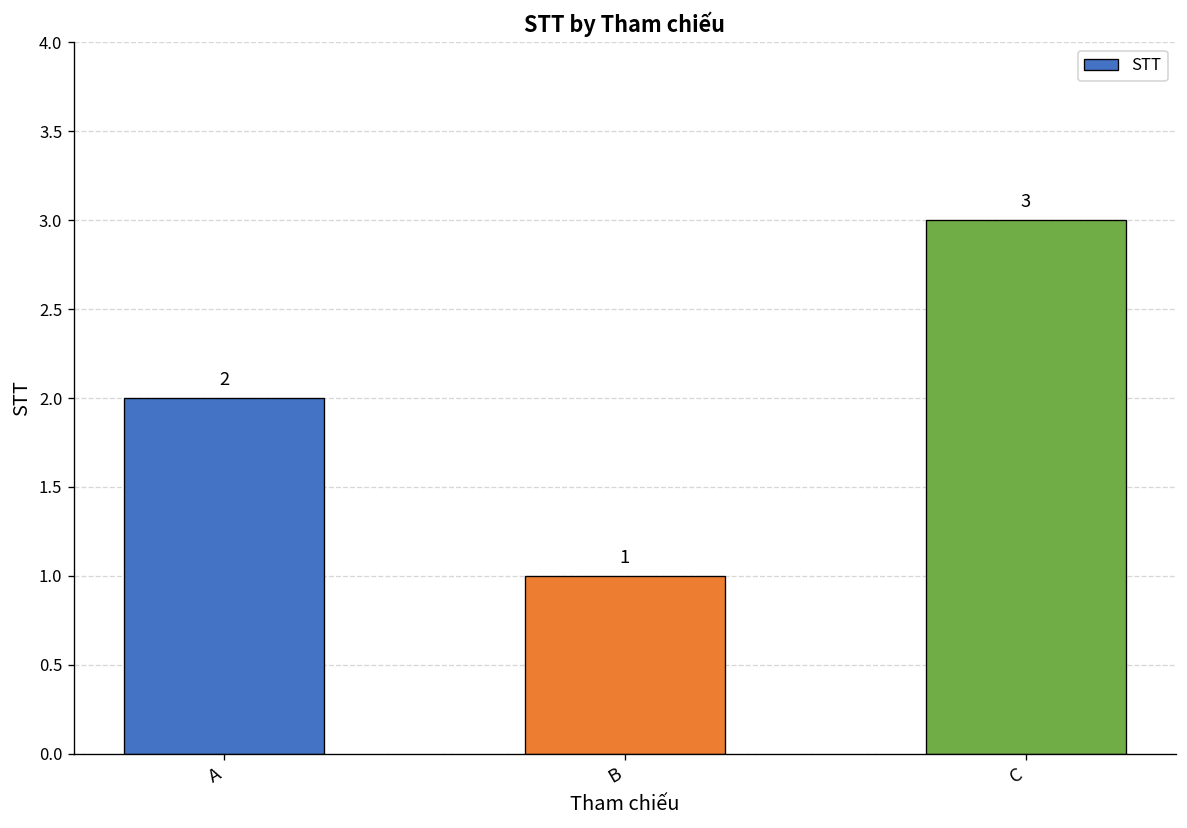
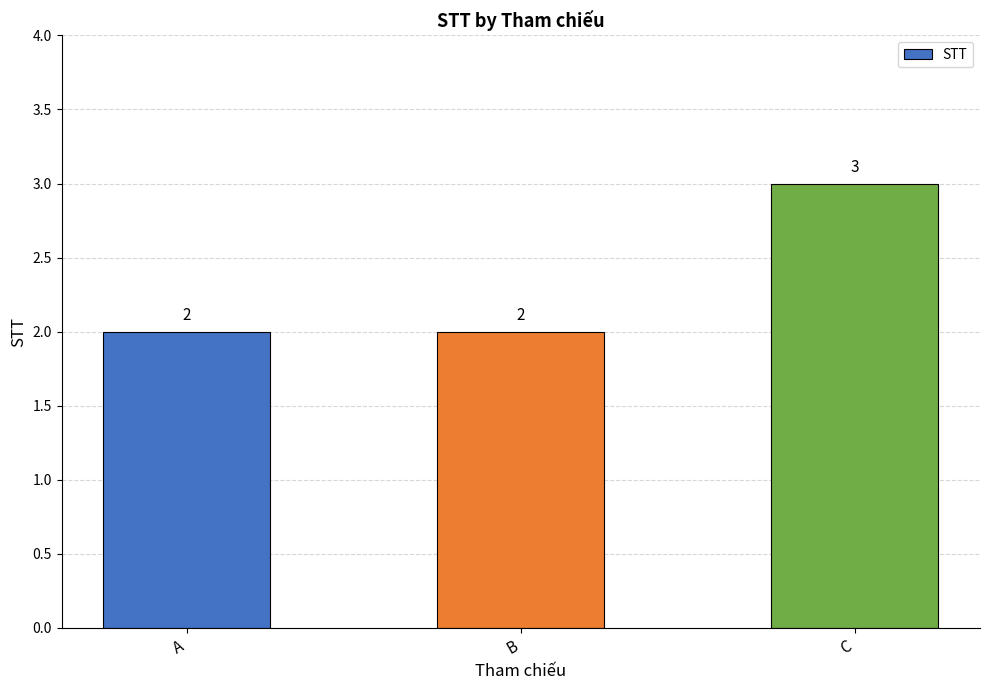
B: 1 -> 2
